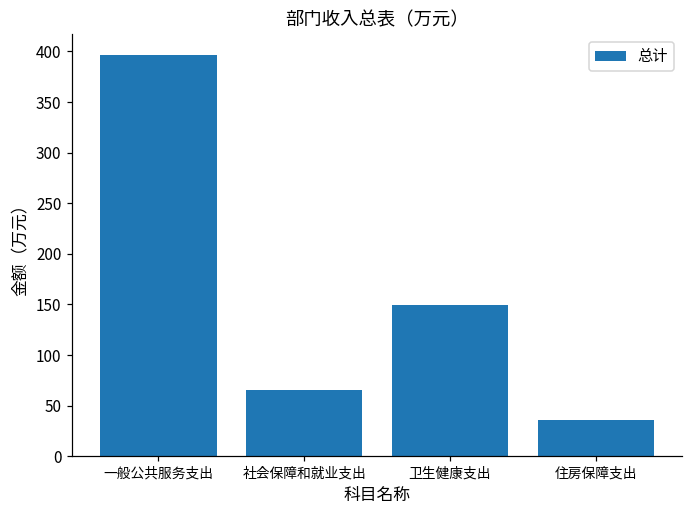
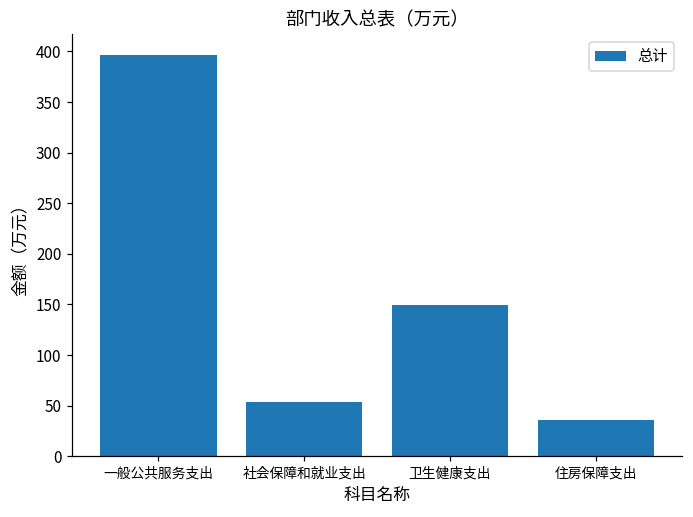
社会保障和就业支出: 70 -> 50
